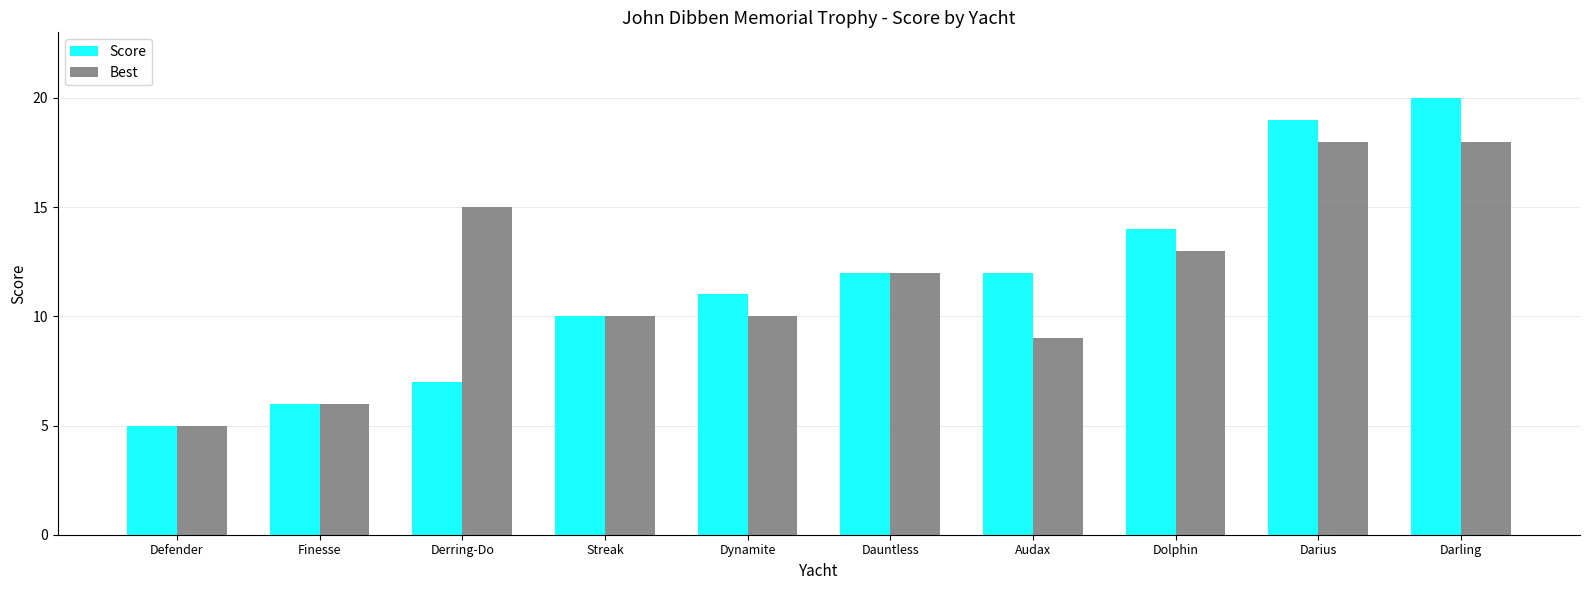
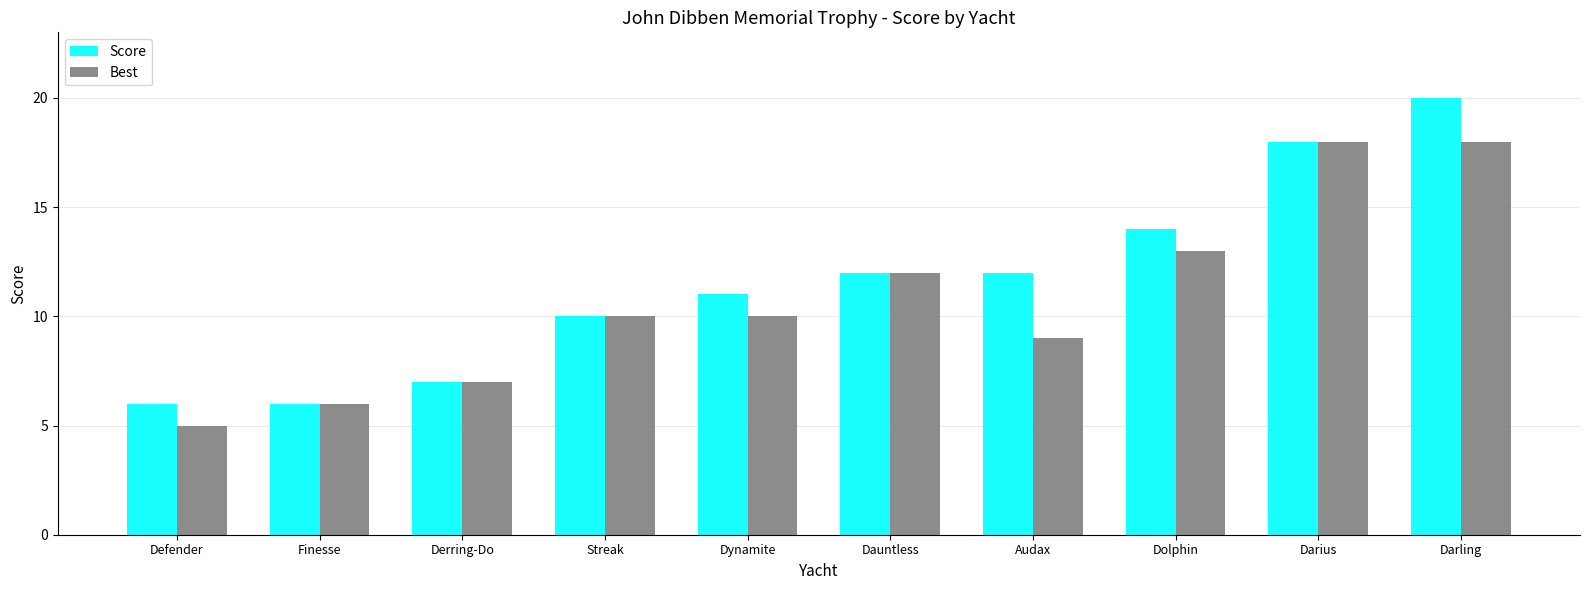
Score, Defender: 5 -> 6
Best, Derring-Do: 15 -> 7
Score, Darius: 19 -> 18
